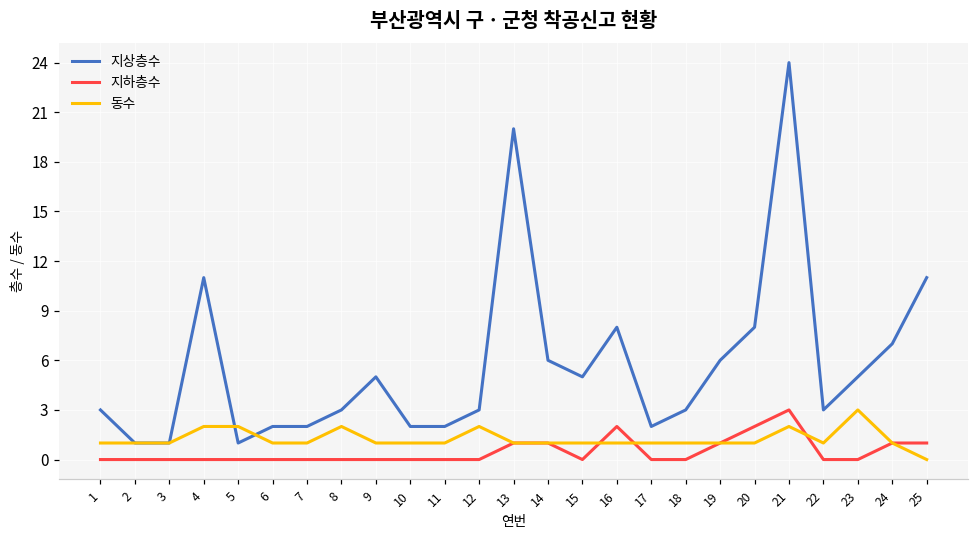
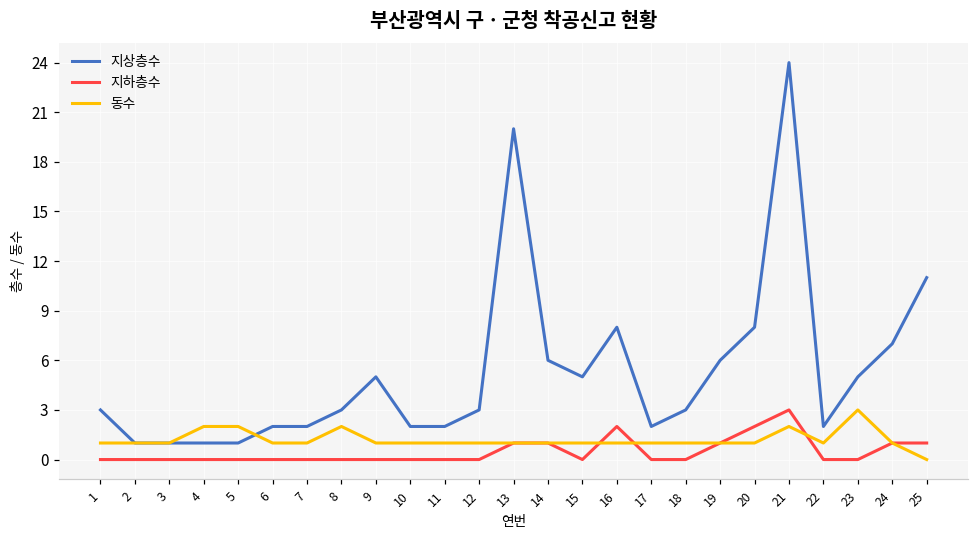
지상층수, 4: 11 -> 1
동수, 12: 2 -> 1
지상층수, 22: 3 -> 2
